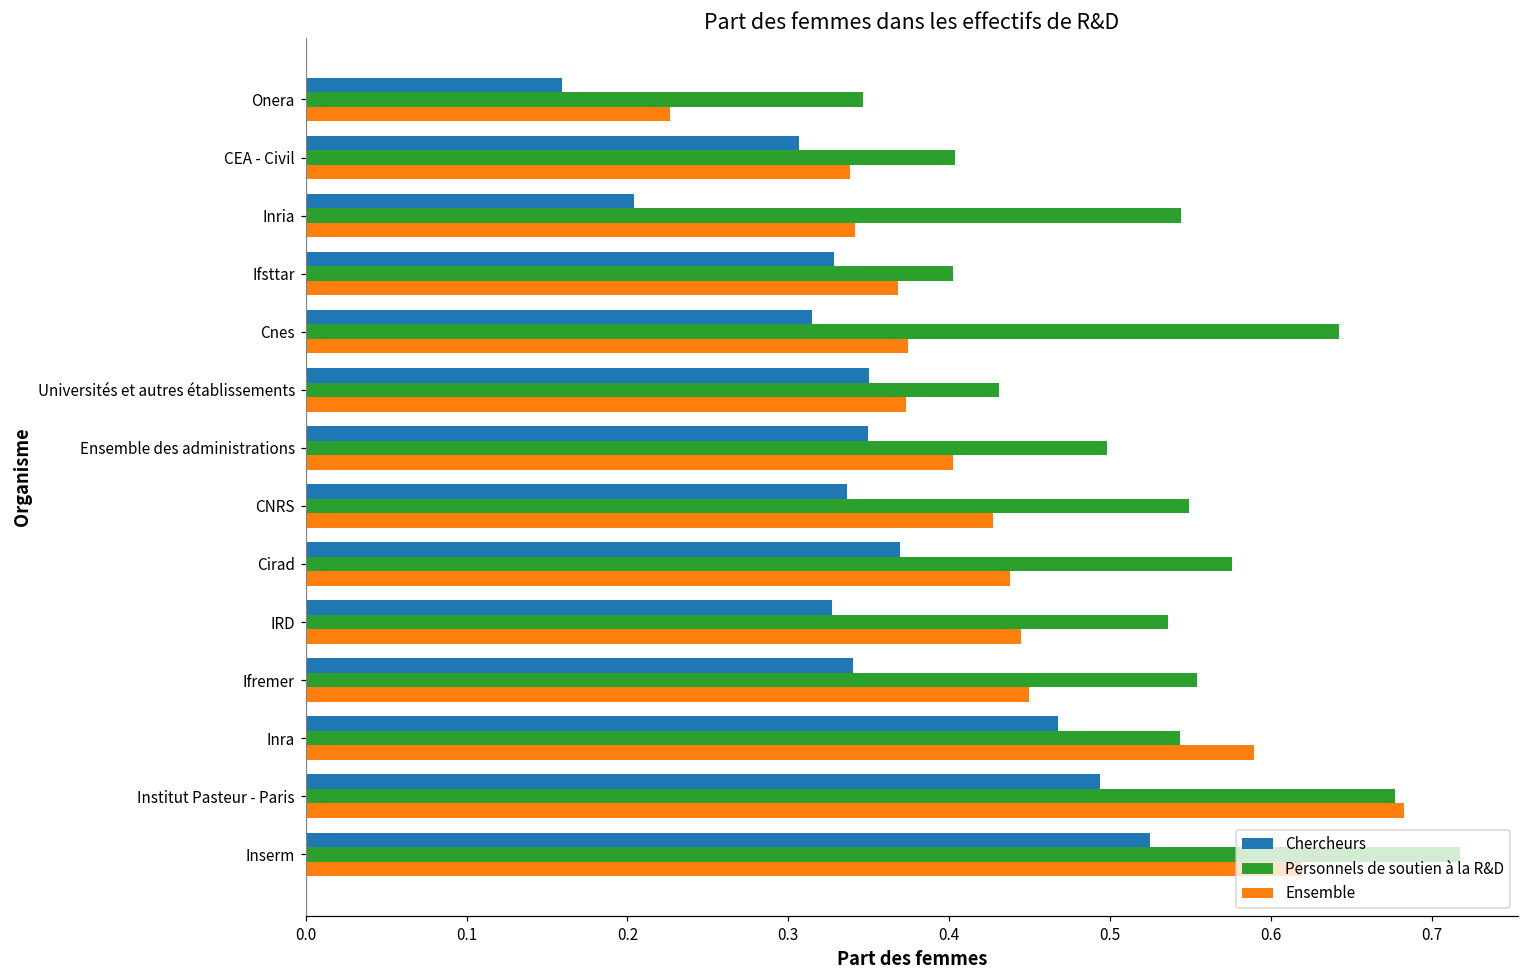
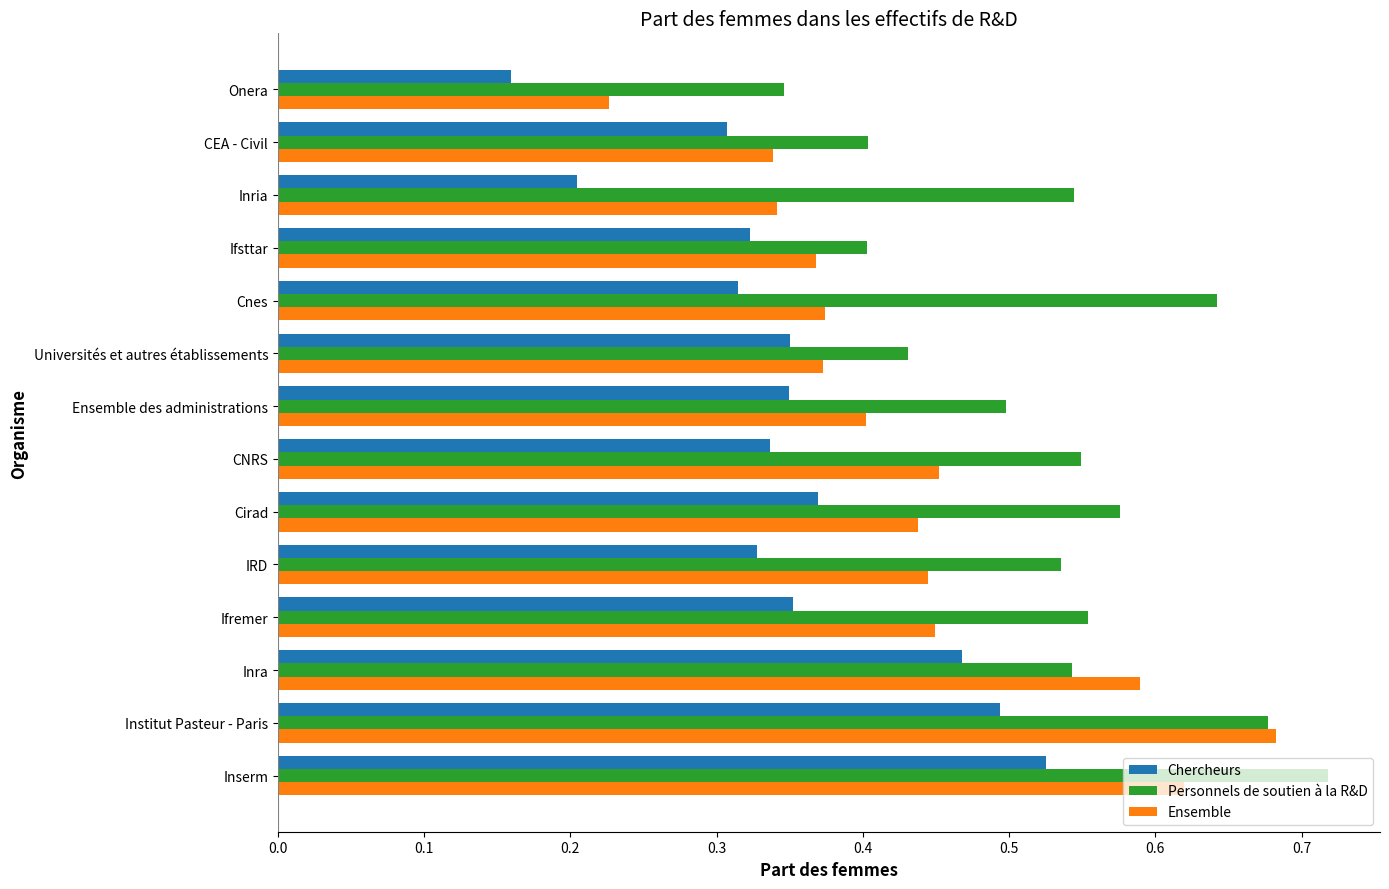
Chercheurs, Ifsttar: 0.328 -> 0.323
Ensemble, CNRS: 0.427 -> 0.452
Chercheurs, Ifremer: 0.340 -> 0.352
